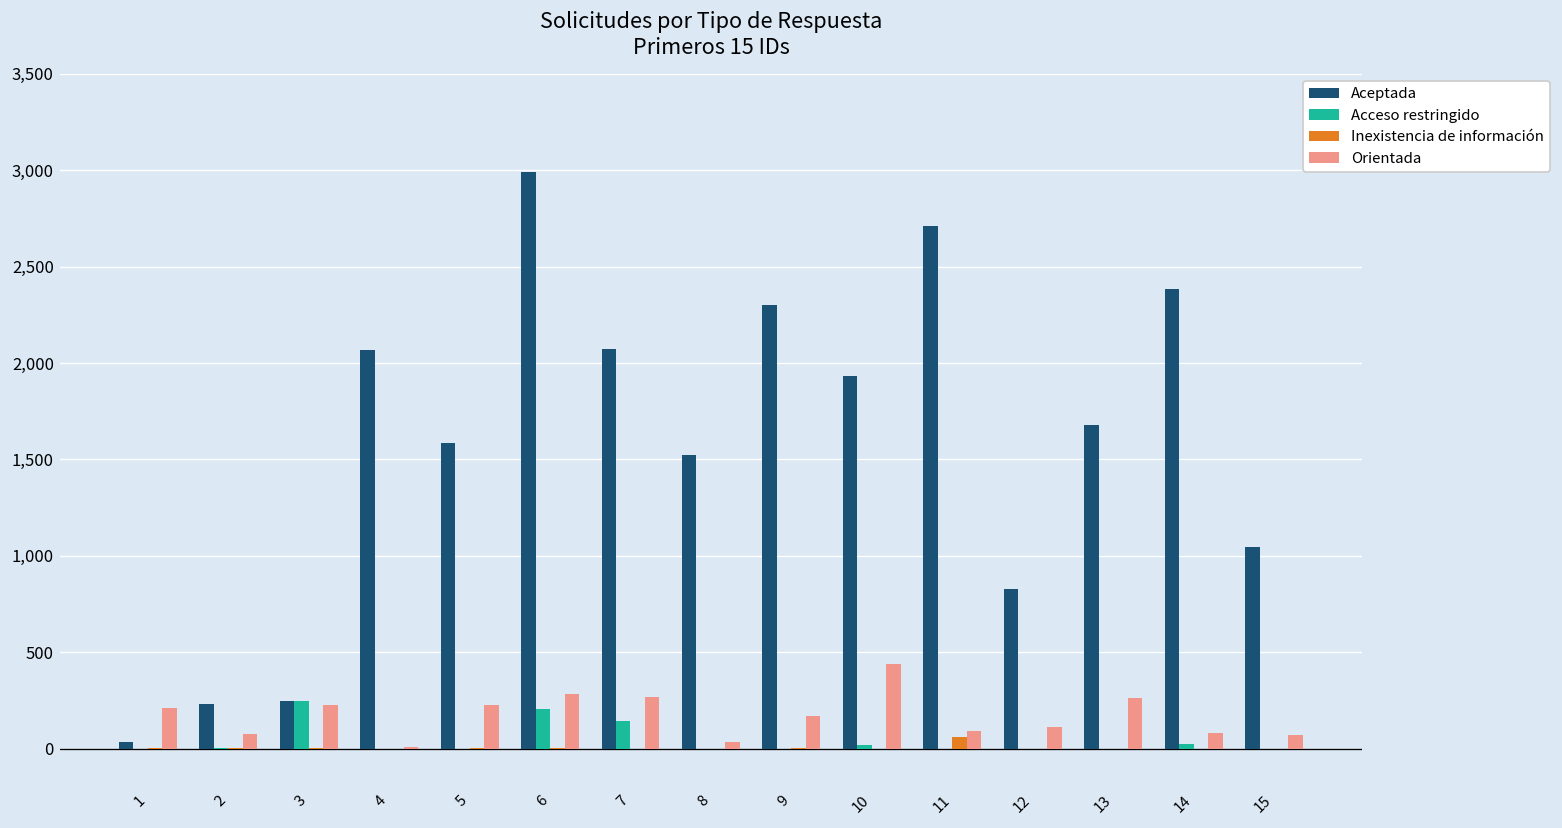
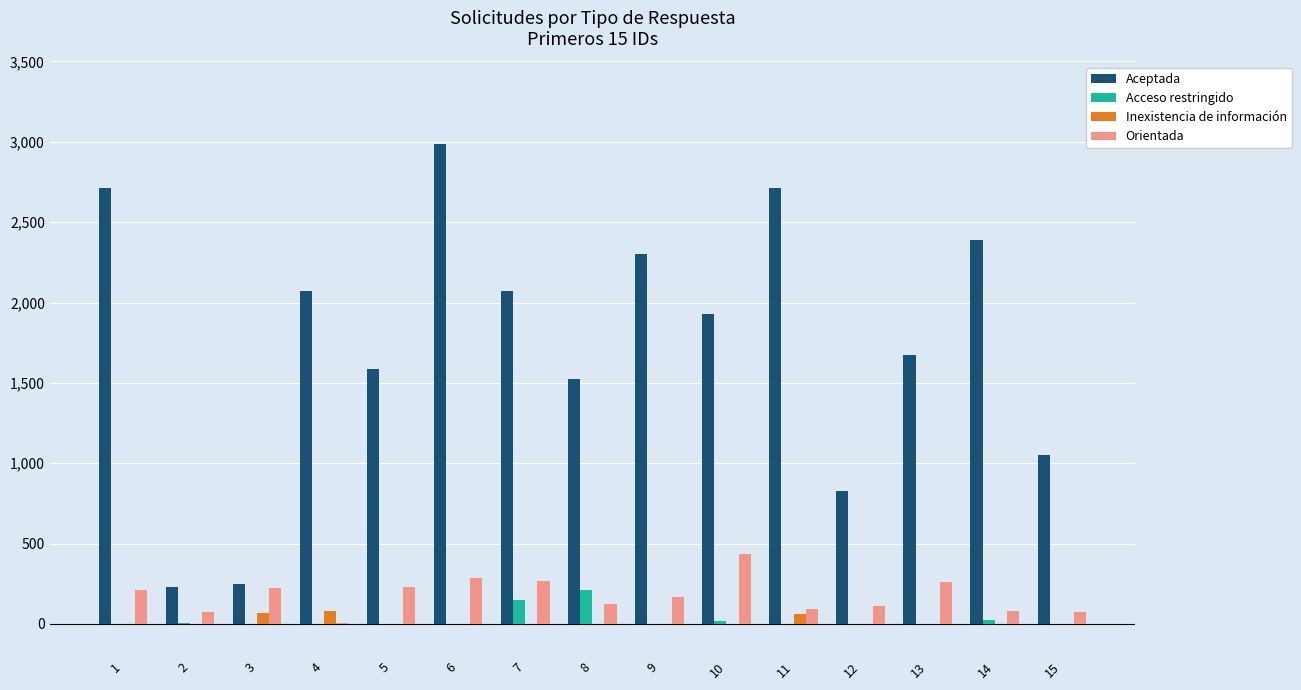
Aceptada, 1: 40 -> 2,710
Acceso restringido, 3: 250 -> 0
Inexistencia de información, 3: 0 -> 70
Inexistencia de información, 4: 0 -> 80
Acceso restringido, 6: 210 -> 0
Acceso restringido, 8: 0 -> 210
Orientada, 8: 40 -> 120
